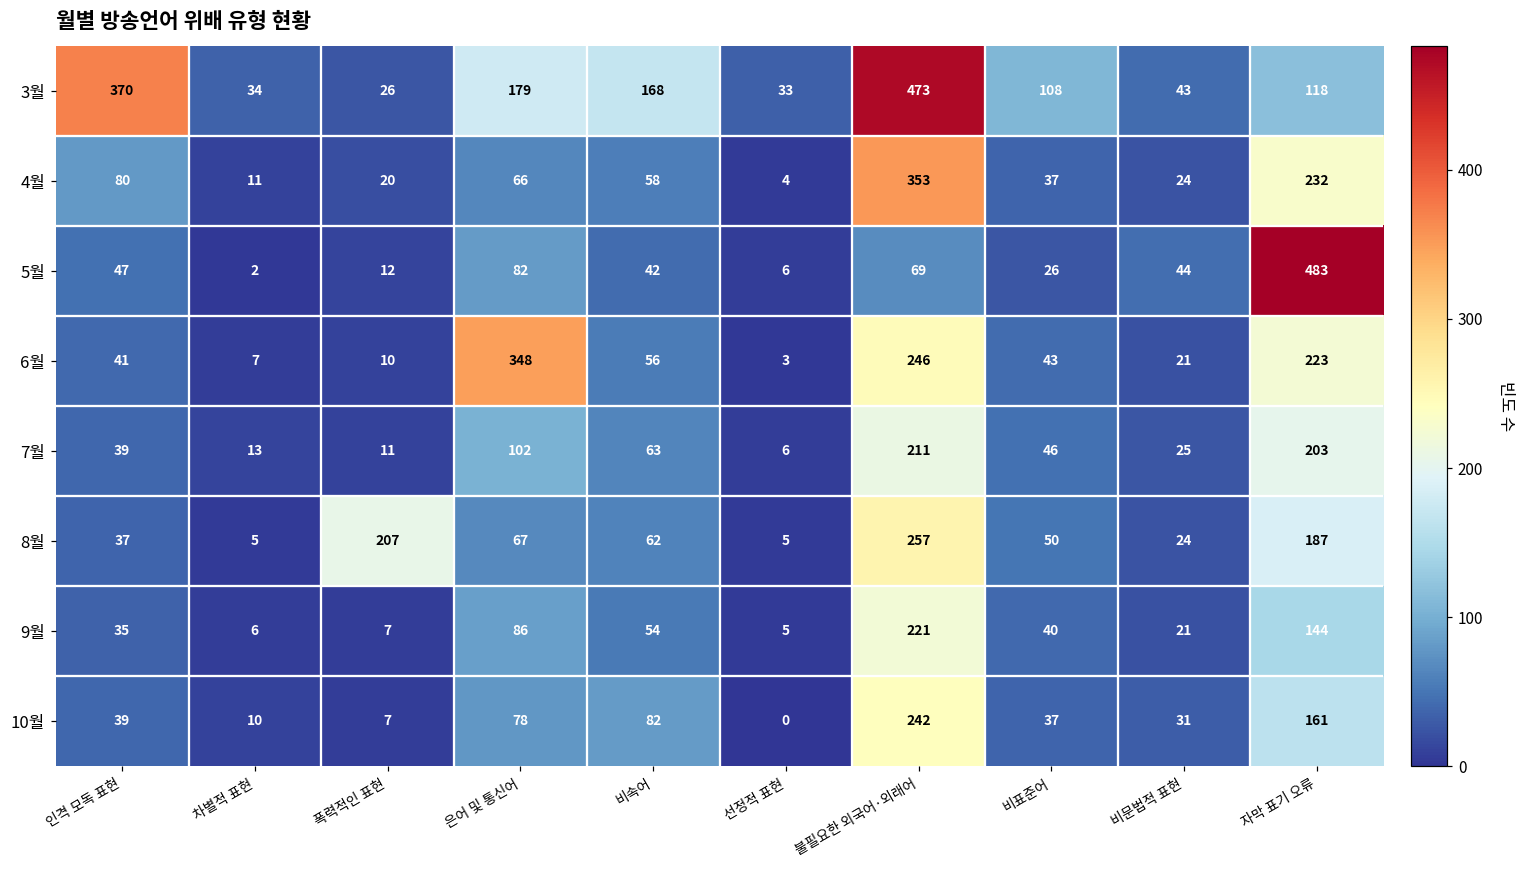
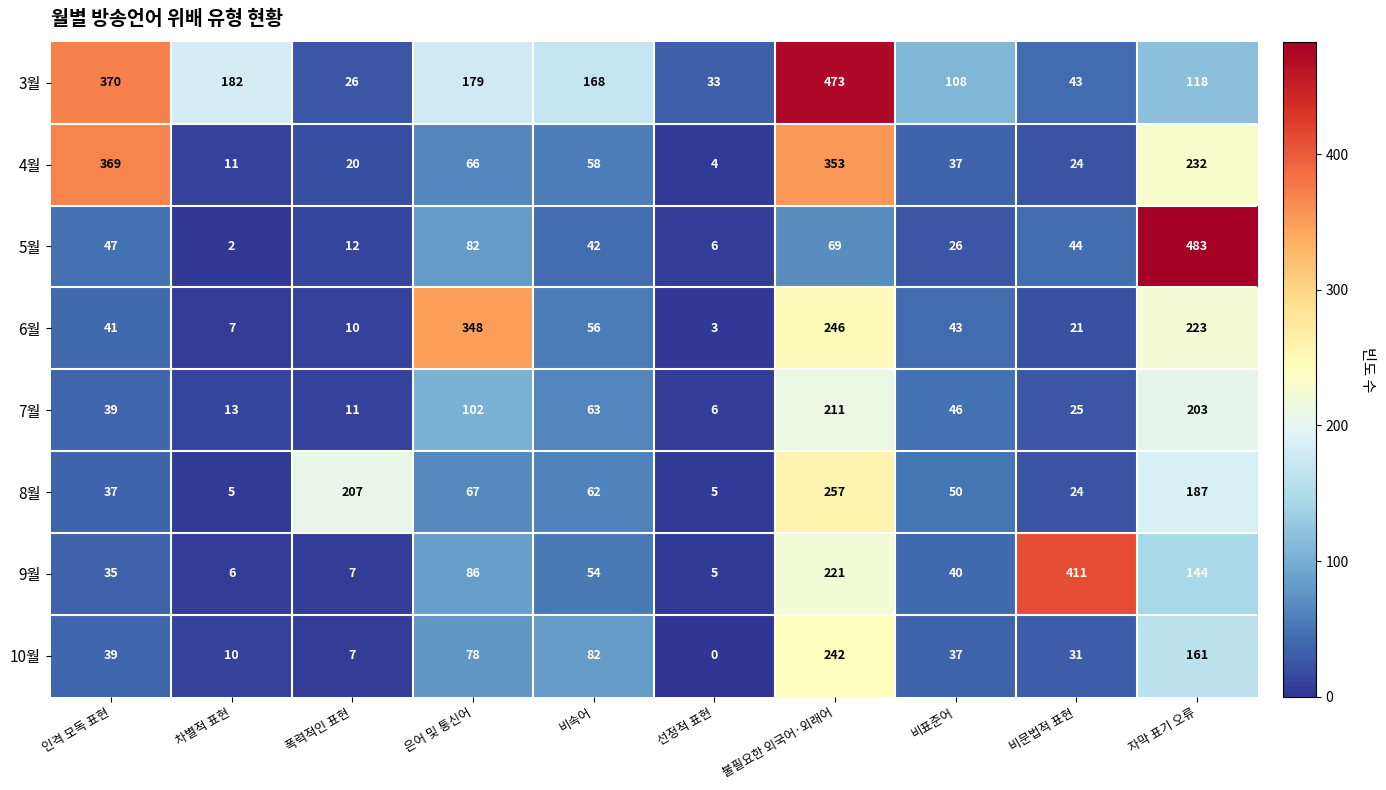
3월, 차별적 표현: 34 -> 182
4월, 인격 모독 표현: 80 -> 369
9월, 비문법적 표현: 21 -> 411
